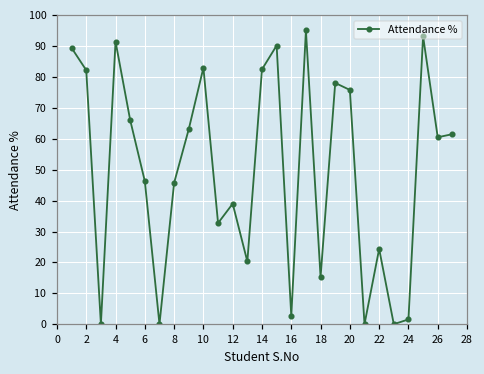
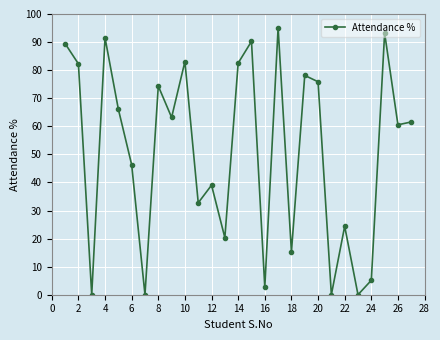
8: 46 -> 74
24: 2 -> 5
